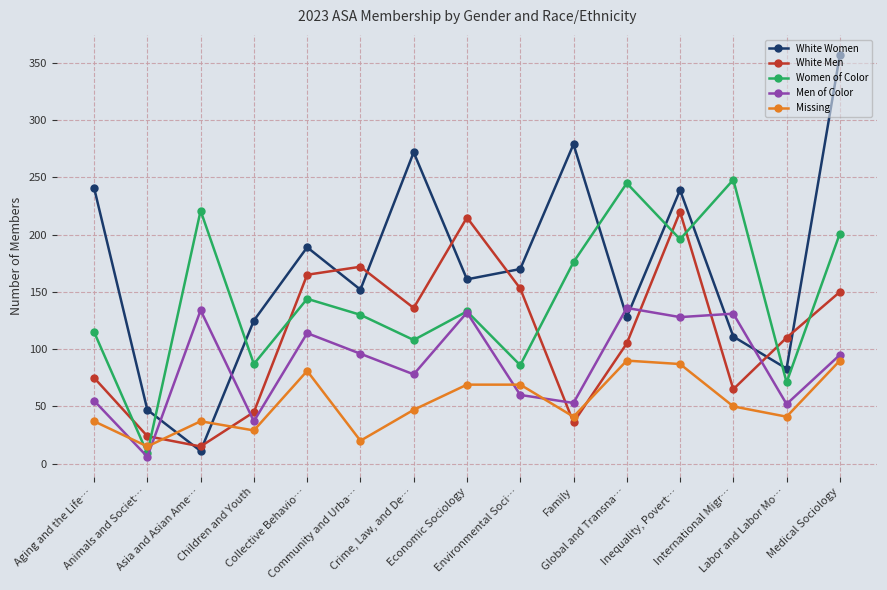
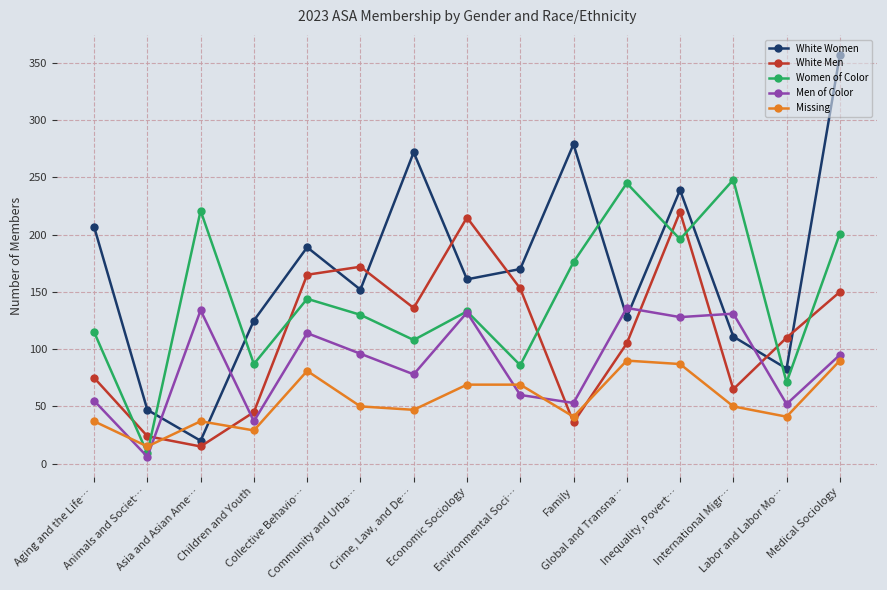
White Women, Aging and the Life…: 241 -> 207
White Women, Asia and Asian Ame…: 11 -> 20
Missing, Community and Urba…: 20 -> 50
